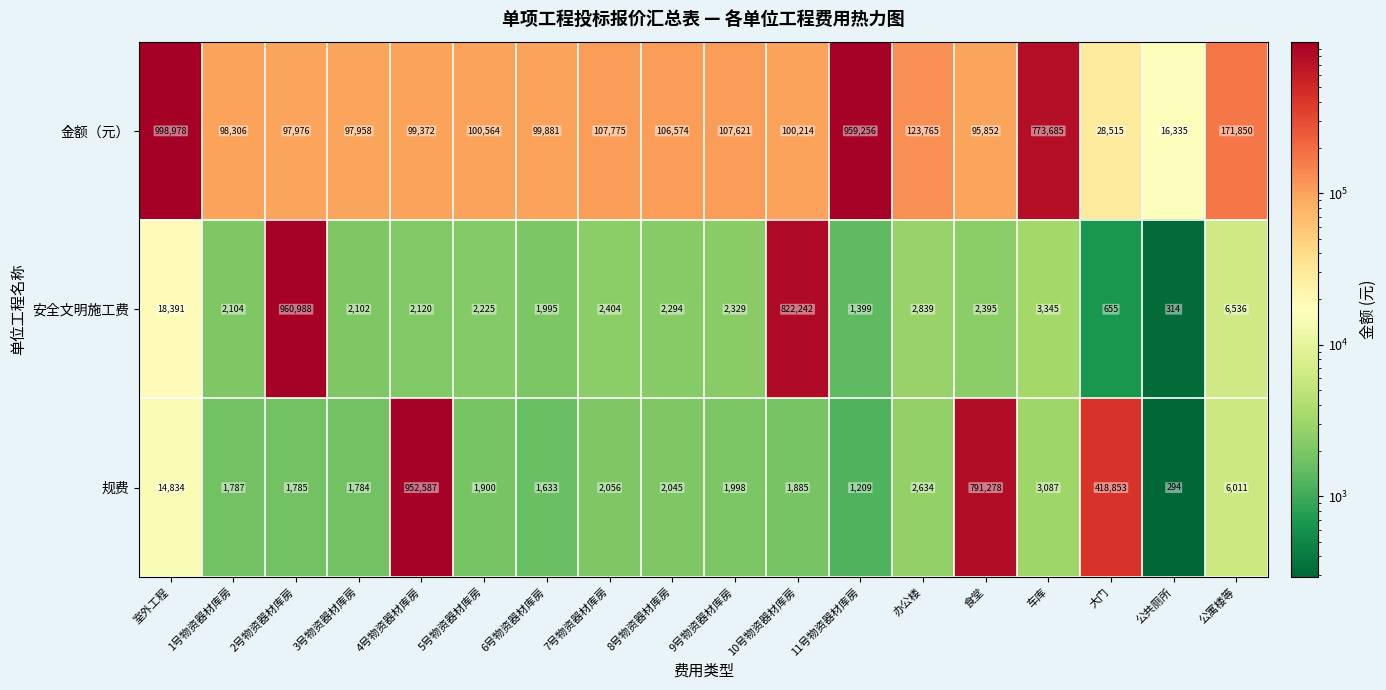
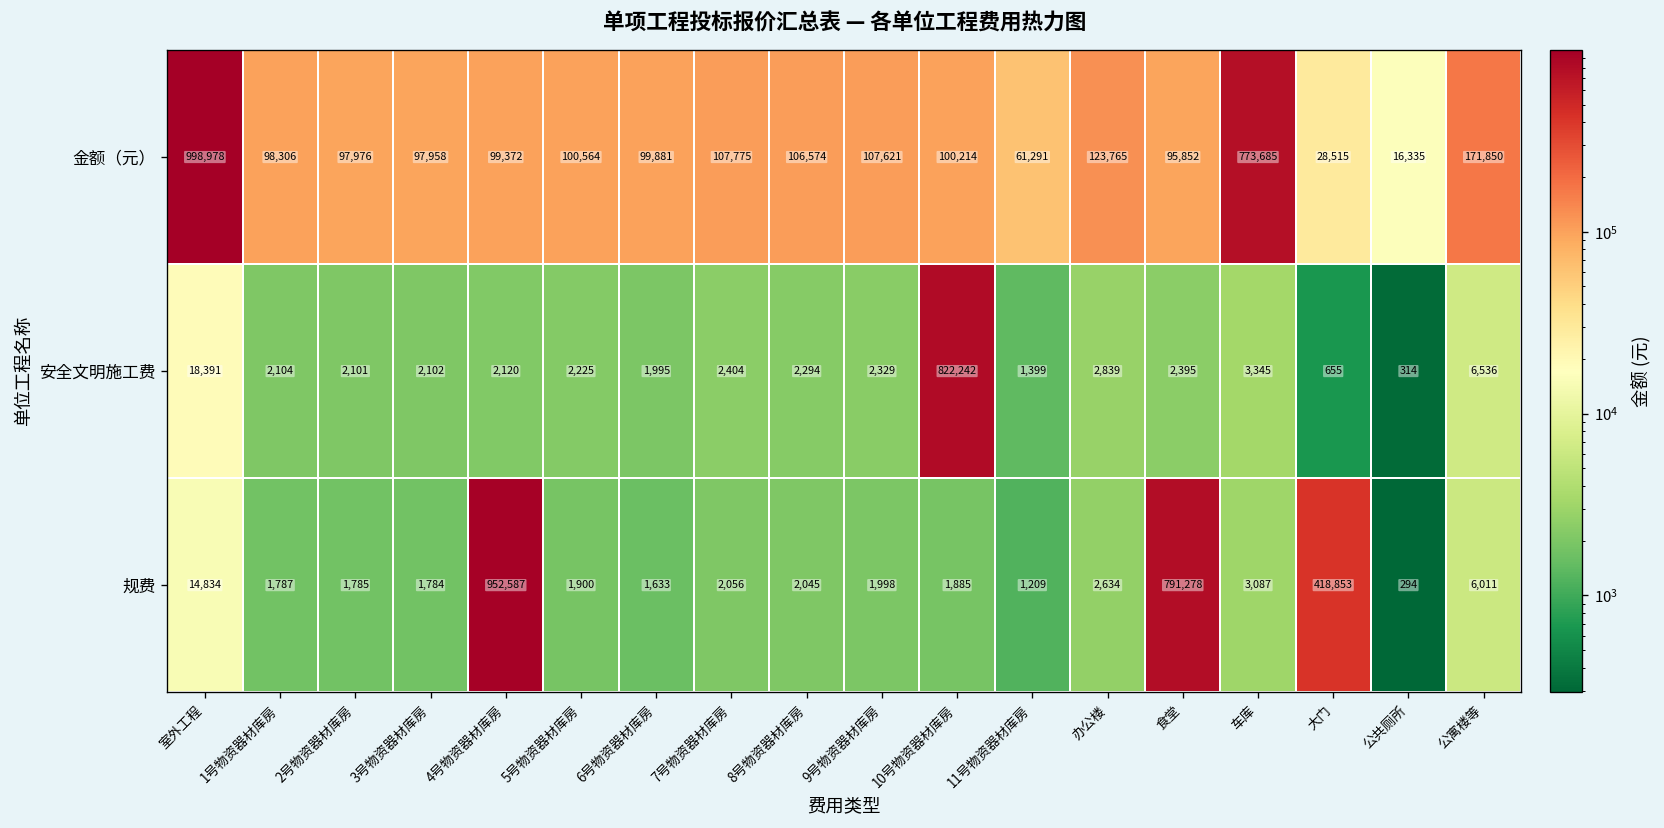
金额（元）, 11号物资器材库房: 959,256 -> 61,291
安全文明施工费, 2号物资器材库房: 960,988 -> 2,101
